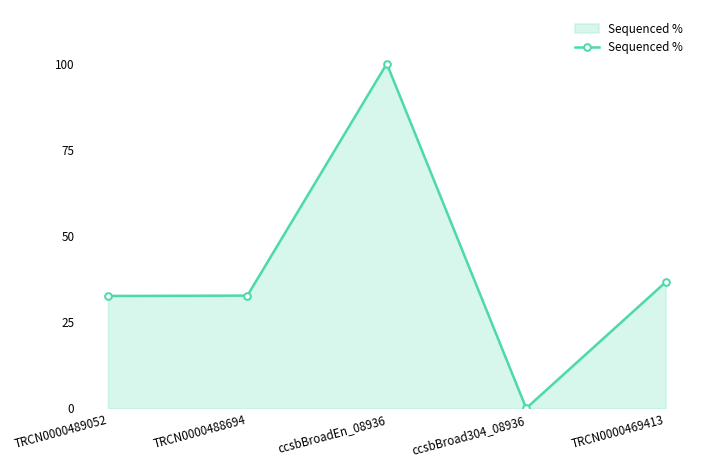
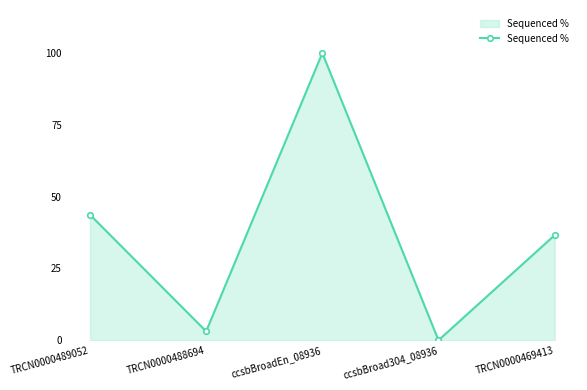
TRCN0000489052: 33 -> 44
TRCN0000488694: 33 -> 3
